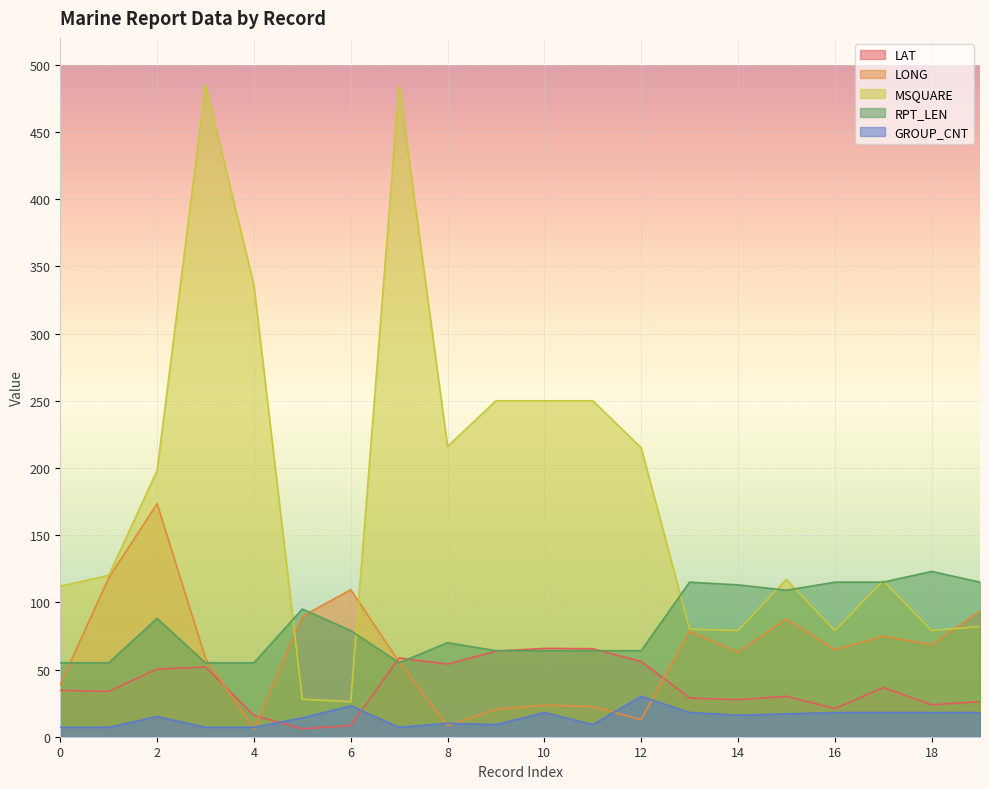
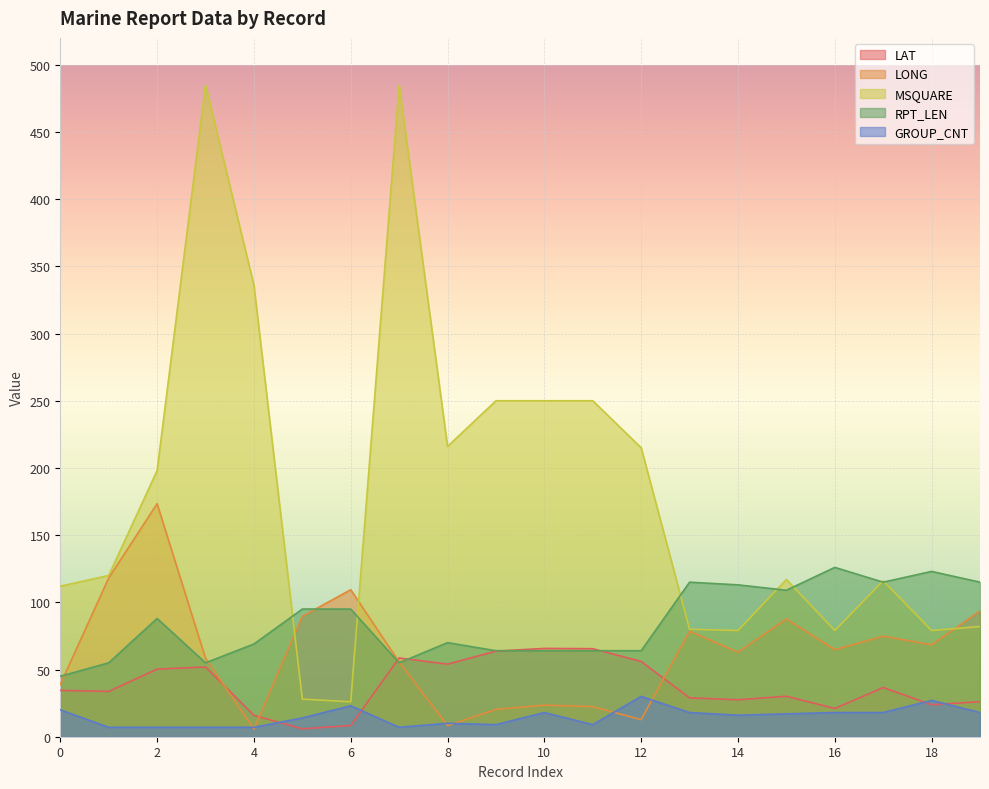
RPT_LEN, 0: 55 -> 45
GROUP_CNT, 0: 7 -> 20
GROUP_CNT, 2: 15 -> 7
RPT_LEN, 4: 55 -> 69
RPT_LEN, 6: 79 -> 95
RPT_LEN, 16: 115 -> 126
GROUP_CNT, 18: 18 -> 27
